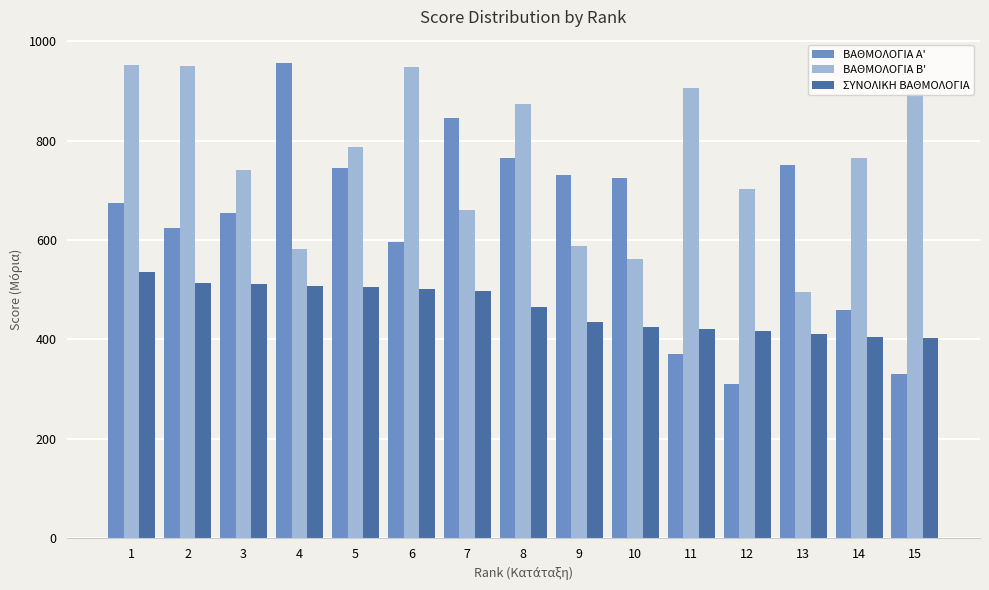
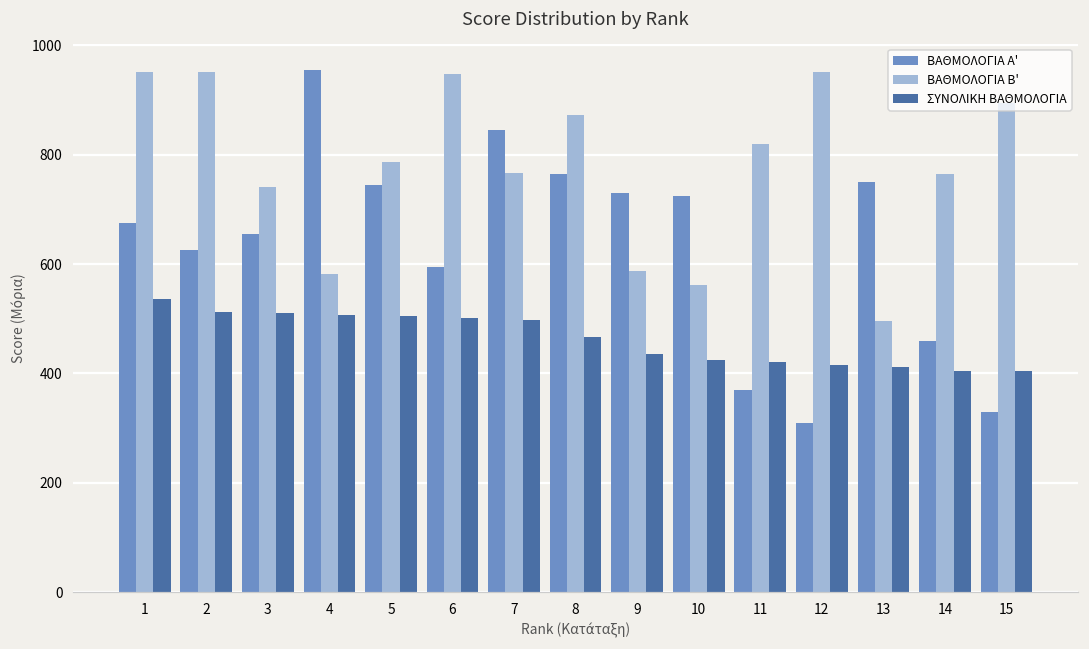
ΒΑΘΜΟΛΟΓΙΑ Β', 7: 660 -> 770
ΒΑΘΜΟΛΟΓΙΑ Β', 11: 910 -> 820
ΒΑΘΜΟΛΟΓΙΑ Β', 12: 700 -> 950
